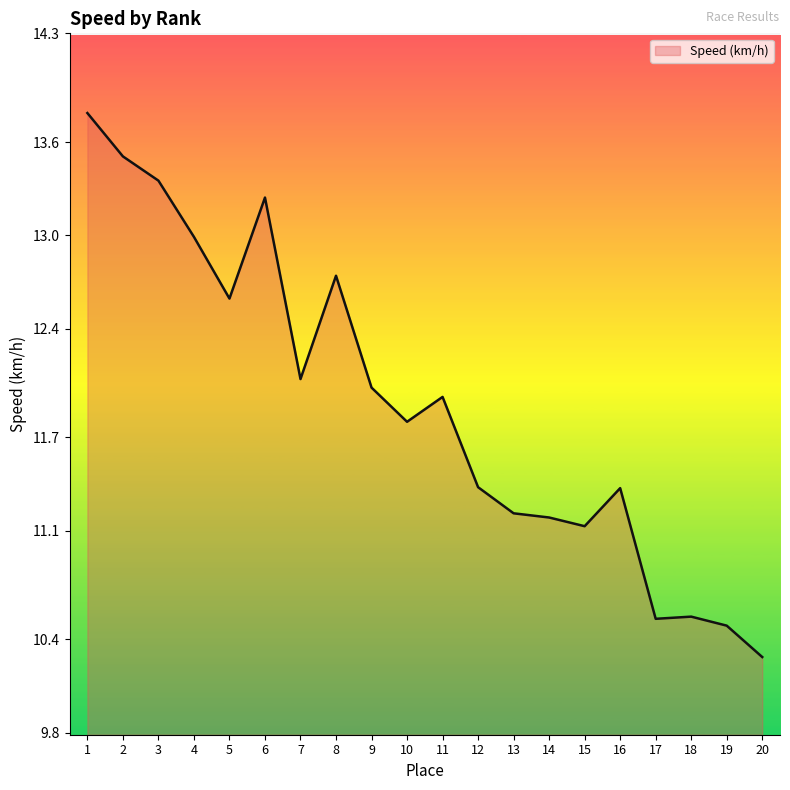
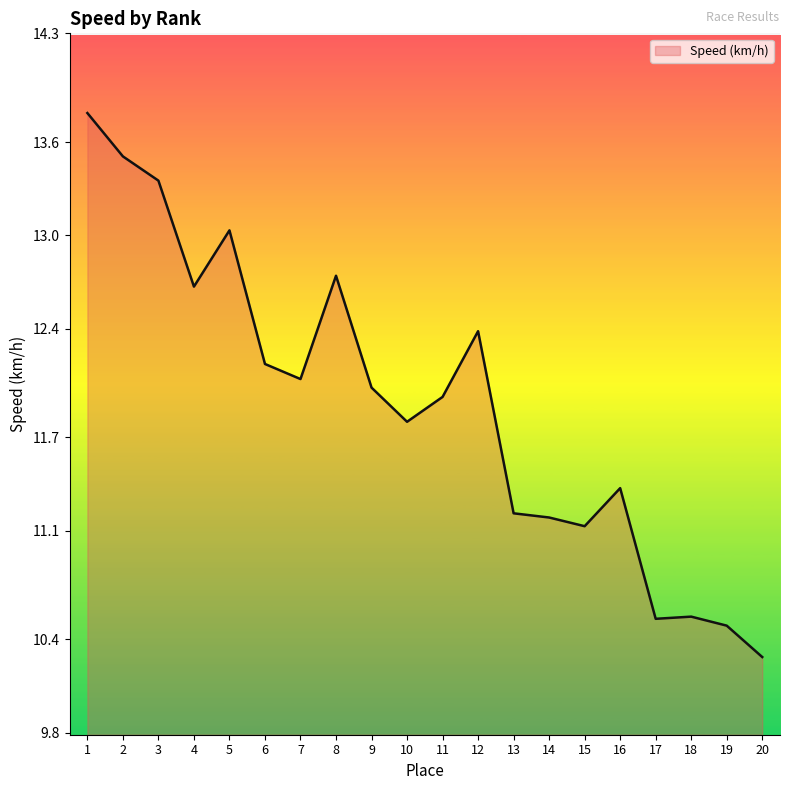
4: 12.99 -> 12.67
5: 12.59 -> 13.03
6: 13.24 -> 12.17
12: 11.38 -> 12.38
